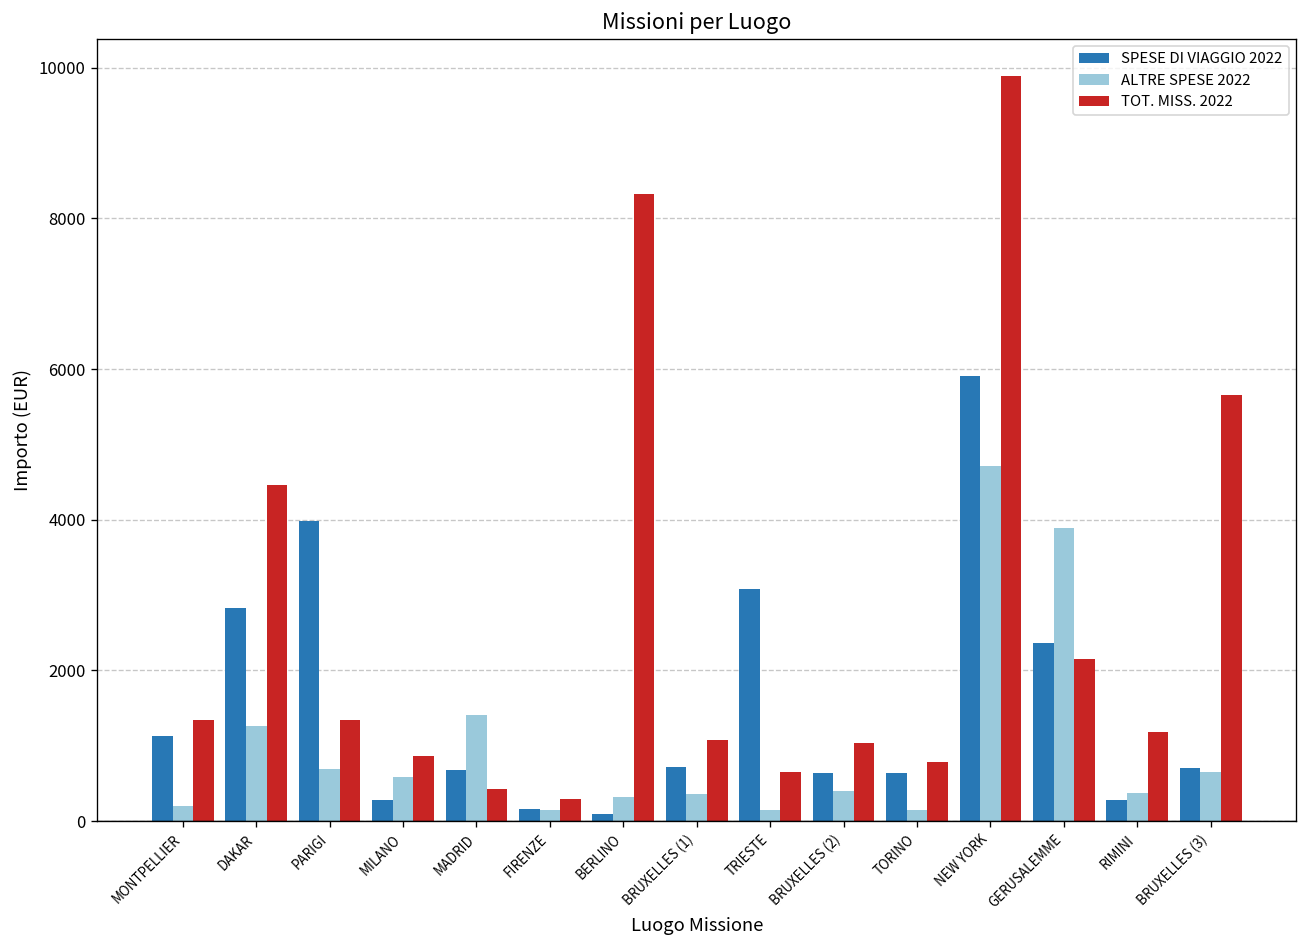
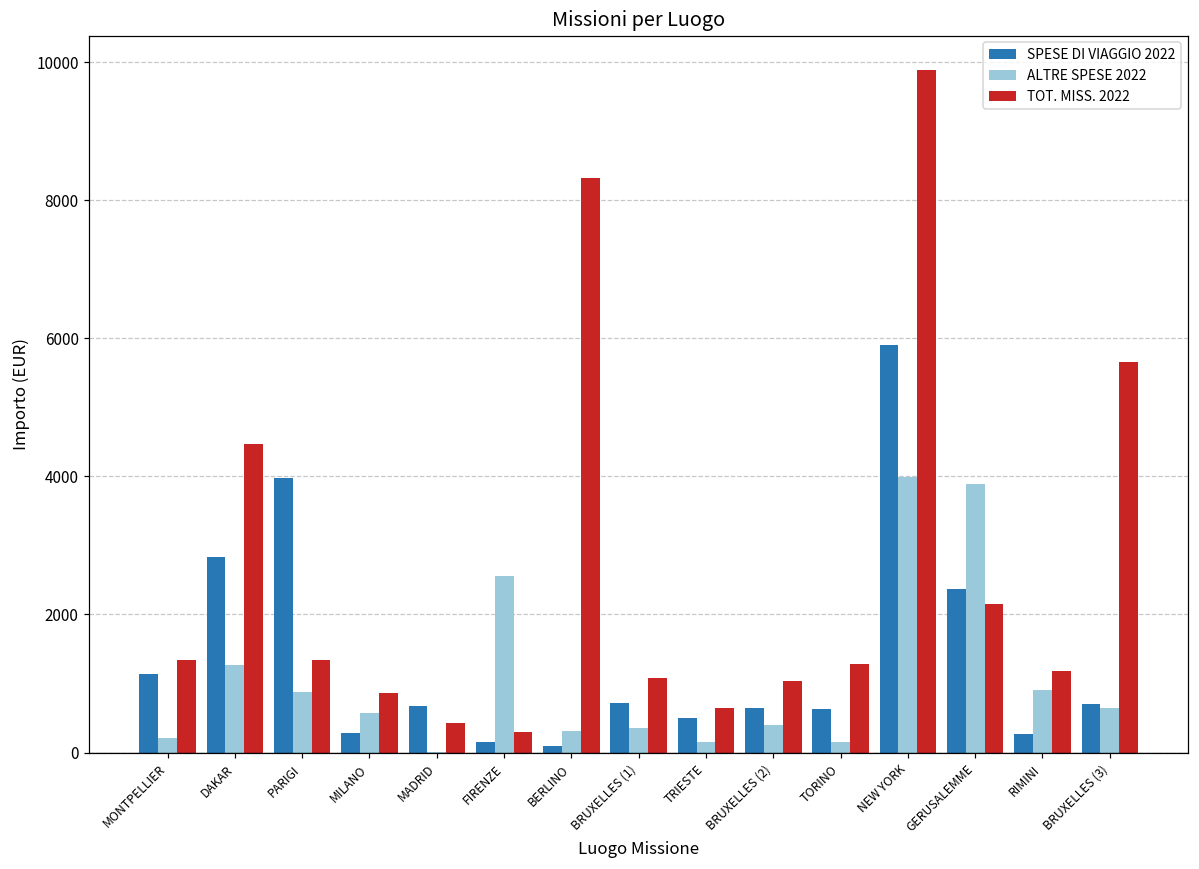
ALTRE SPESE 2022, PARIGI: 700 -> 900
ALTRE SPESE 2022, MADRID: 1400 -> 0
ALTRE SPESE 2022, FIRENZE: 100 -> 2600
SPESE DI VIAGGIO 2022, TRIESTE: 3100 -> 500
TOT. MISS. 2022, TORINO: 800 -> 1300
ALTRE SPESE 2022, NEW YORK: 4700 -> 4000
ALTRE SPESE 2022, RIMINI: 400 -> 900
